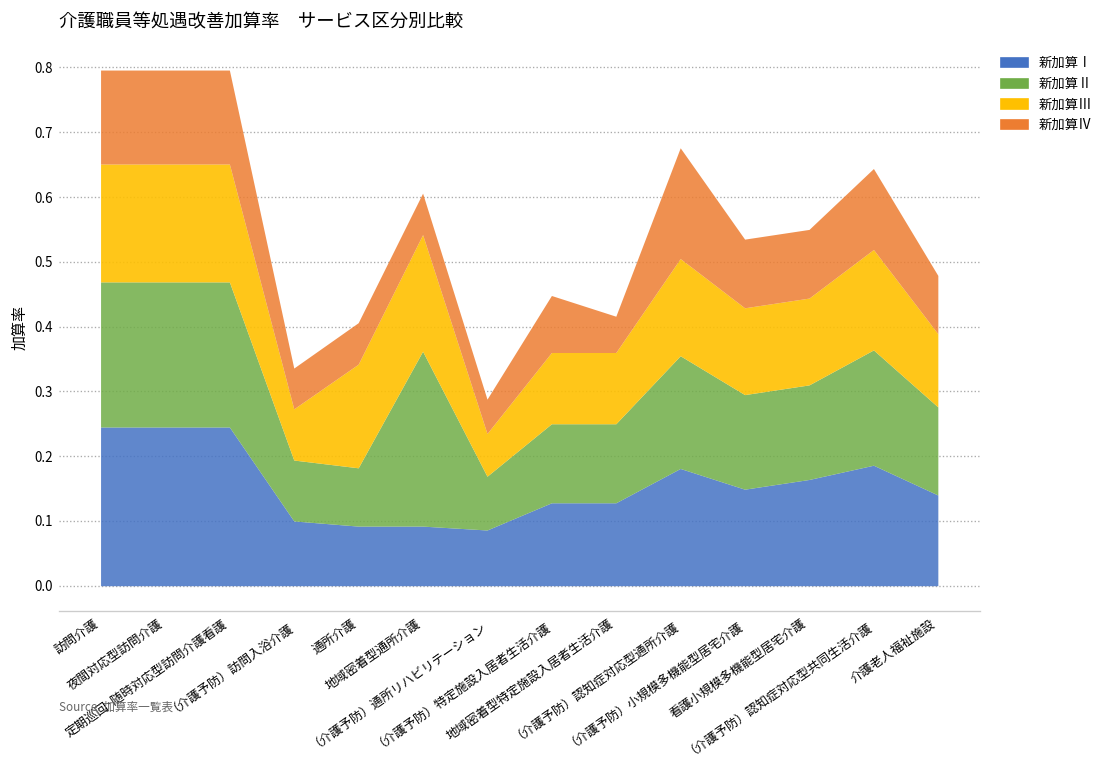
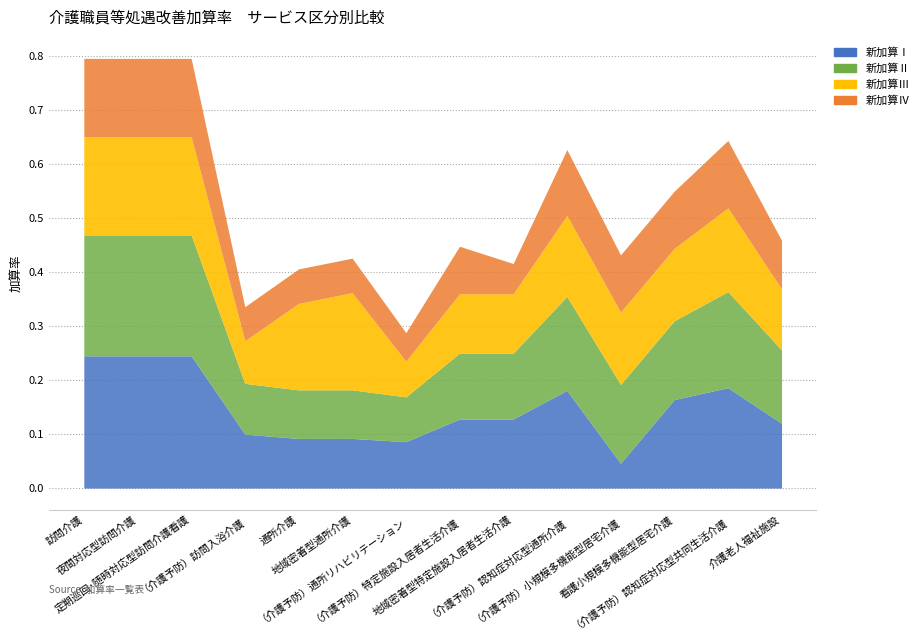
新加算Ⅱ, 地域密着型通所介護: 0.27 -> 0.09
新加算Ⅳ, （介護予防）認知症対応型通所介護: 0.17 -> 0.12
新加算Ⅰ, （介護予防）小規模多機能型居宅介護: 0.15 -> 0.05
新加算Ⅰ, 介護老人福祉施設: 0.14 -> 0.12
